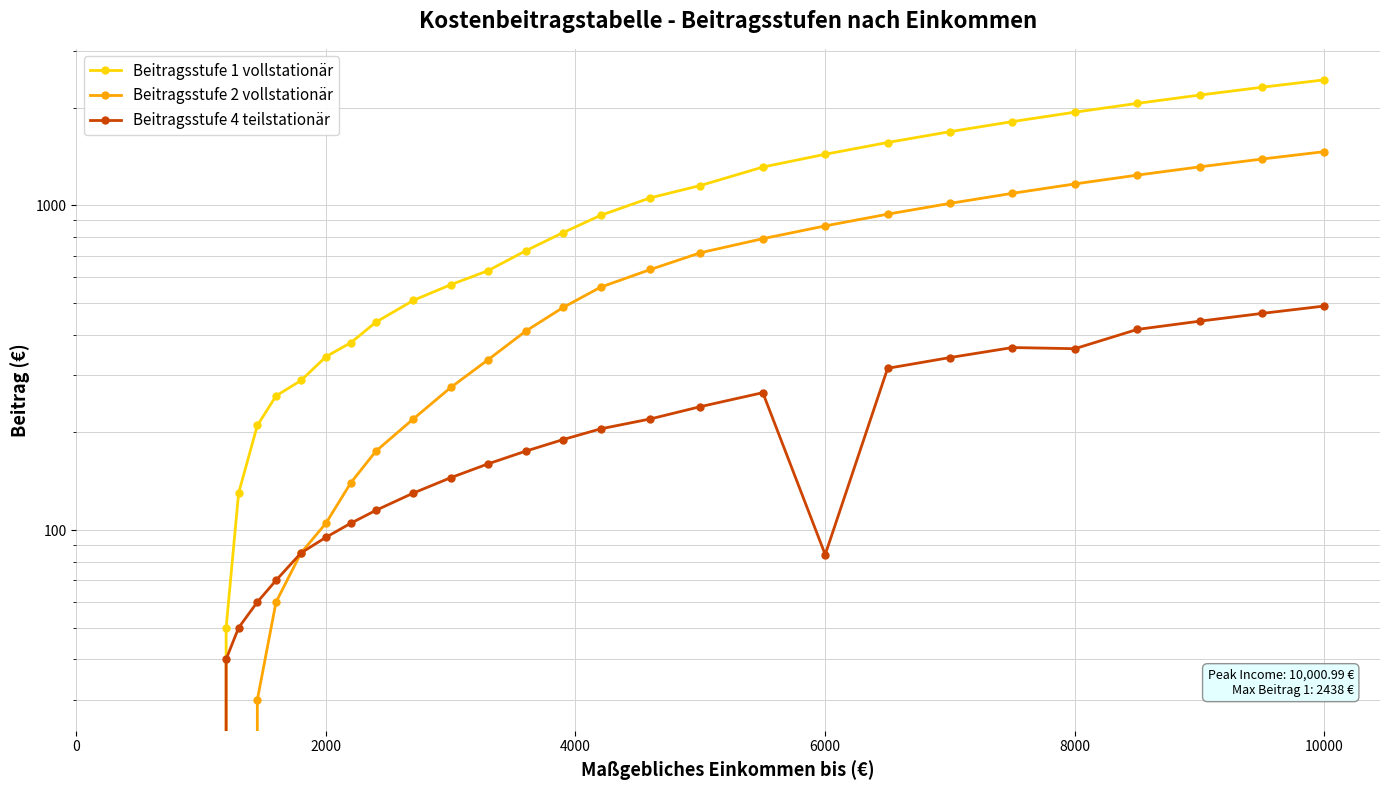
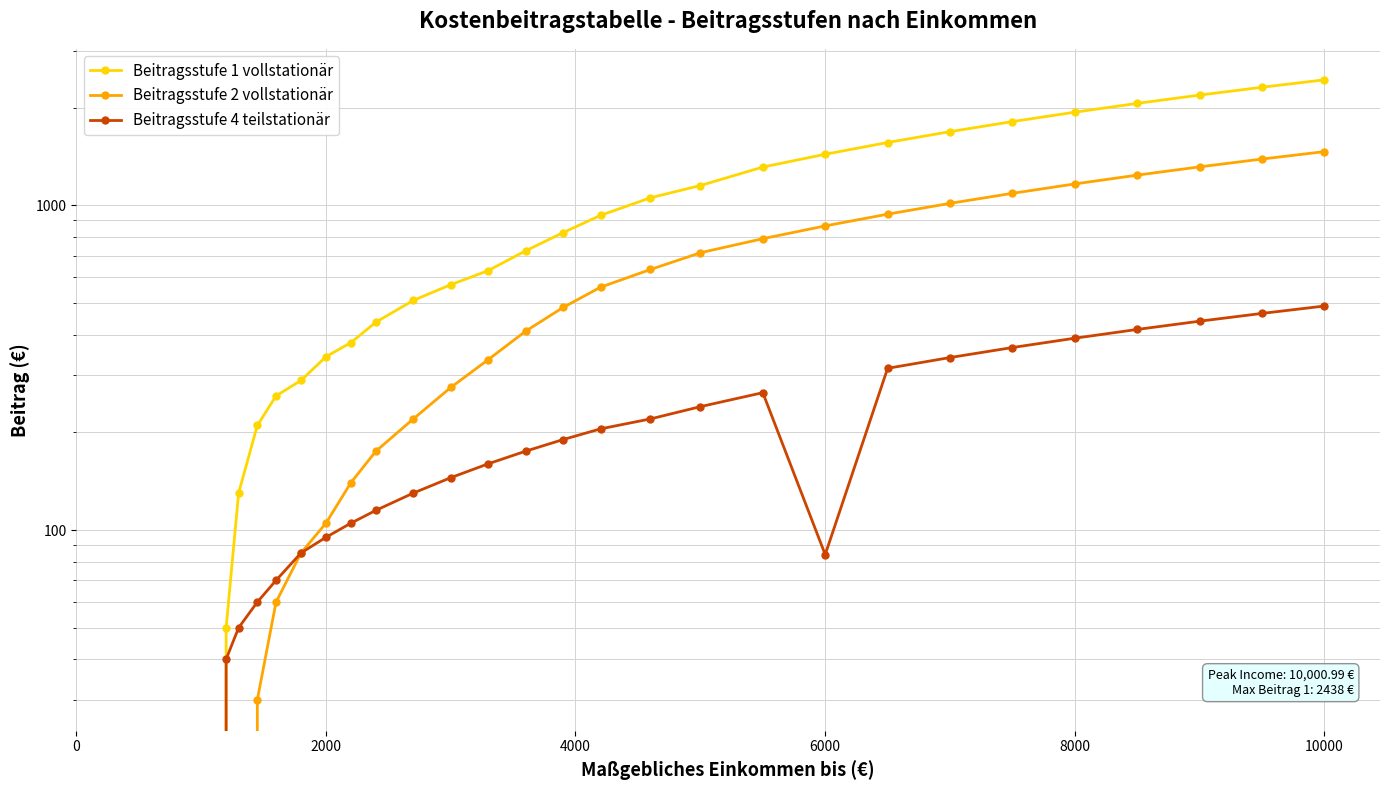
Beitragsstufe 4 teilstationär, 8000: 360 -> 390
